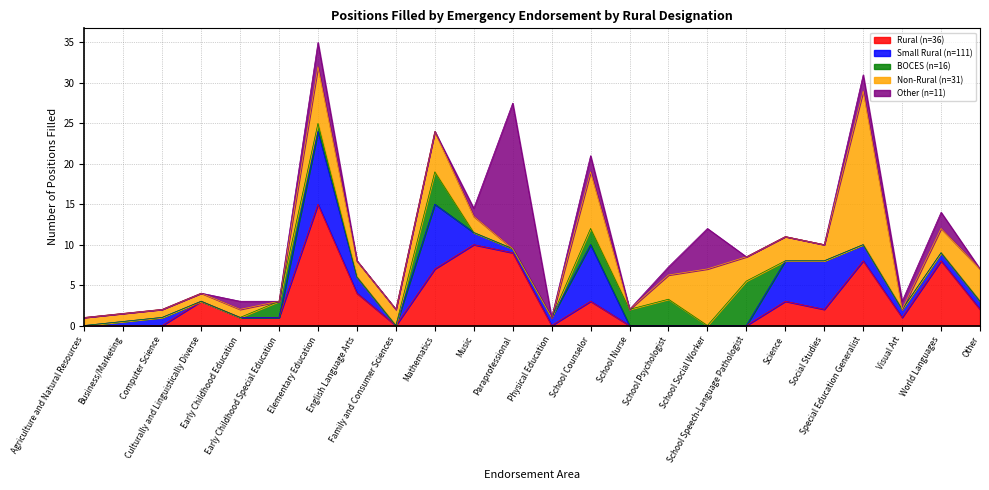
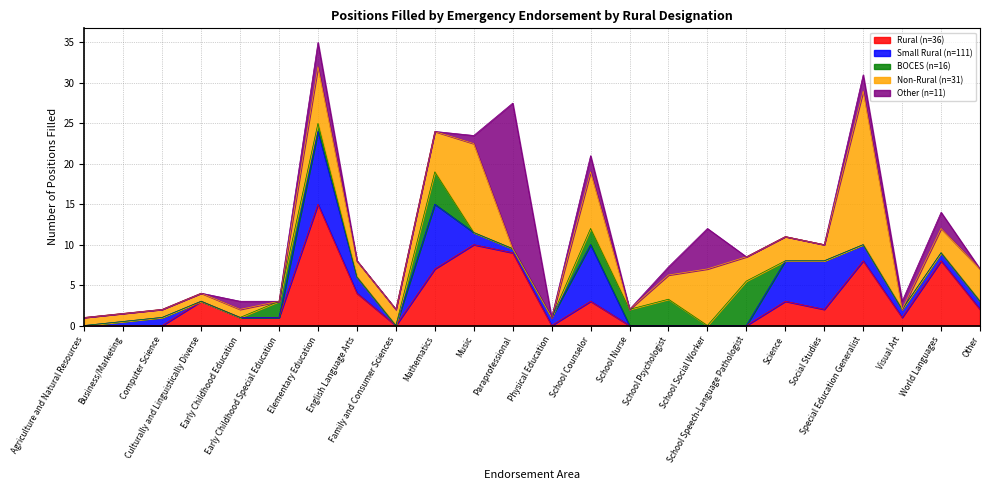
Non-Rural (n=31), Music: 2 -> 11
